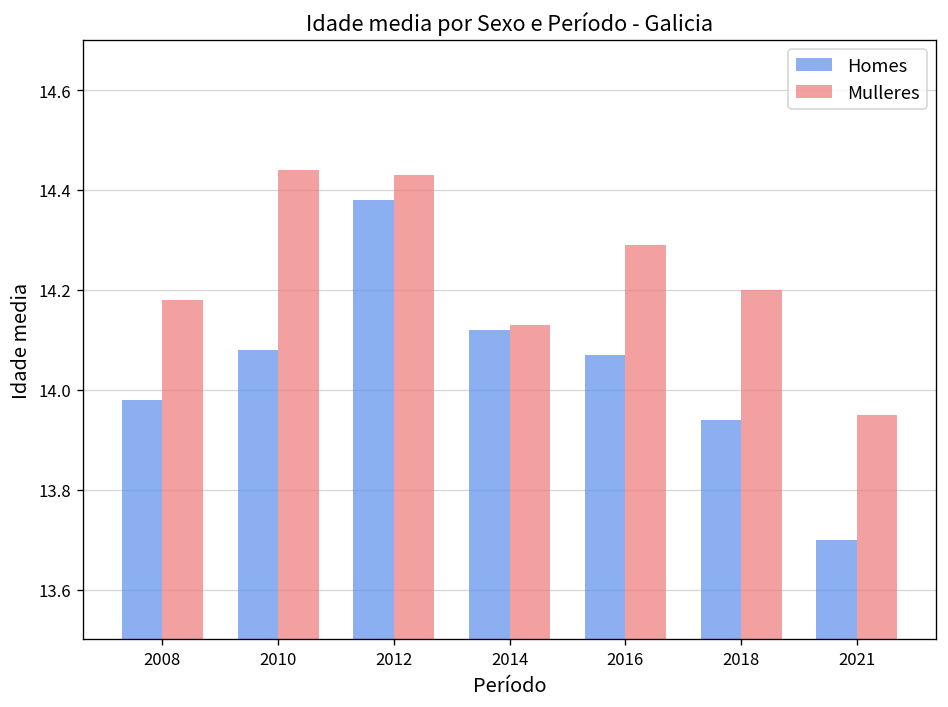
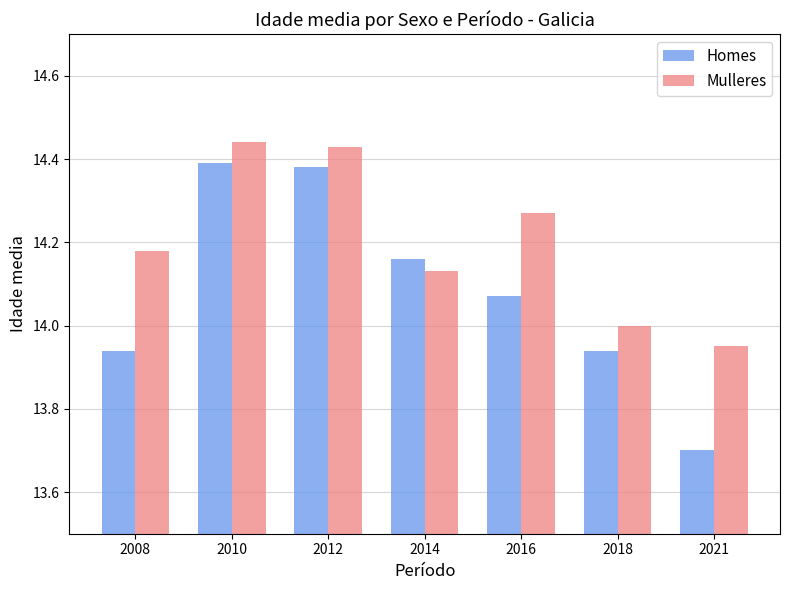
Homes, 2008: 13.98 -> 13.94
Homes, 2010: 14.08 -> 14.39
Homes, 2014: 14.12 -> 14.16
Mulleres, 2016: 14.29 -> 14.27
Mulleres, 2018: 14.2 -> 14.0
